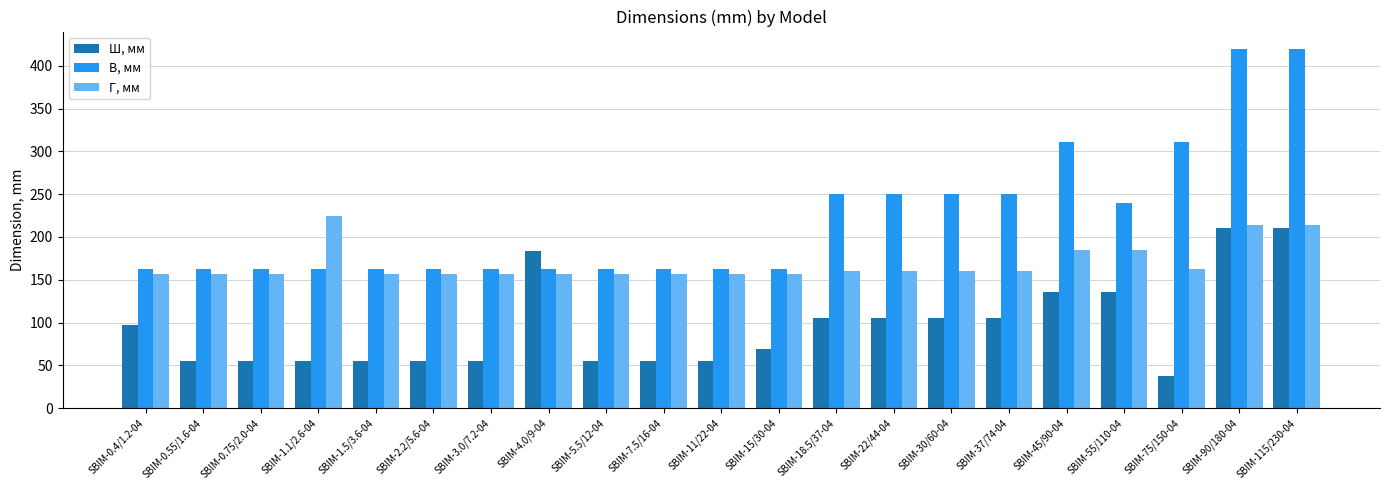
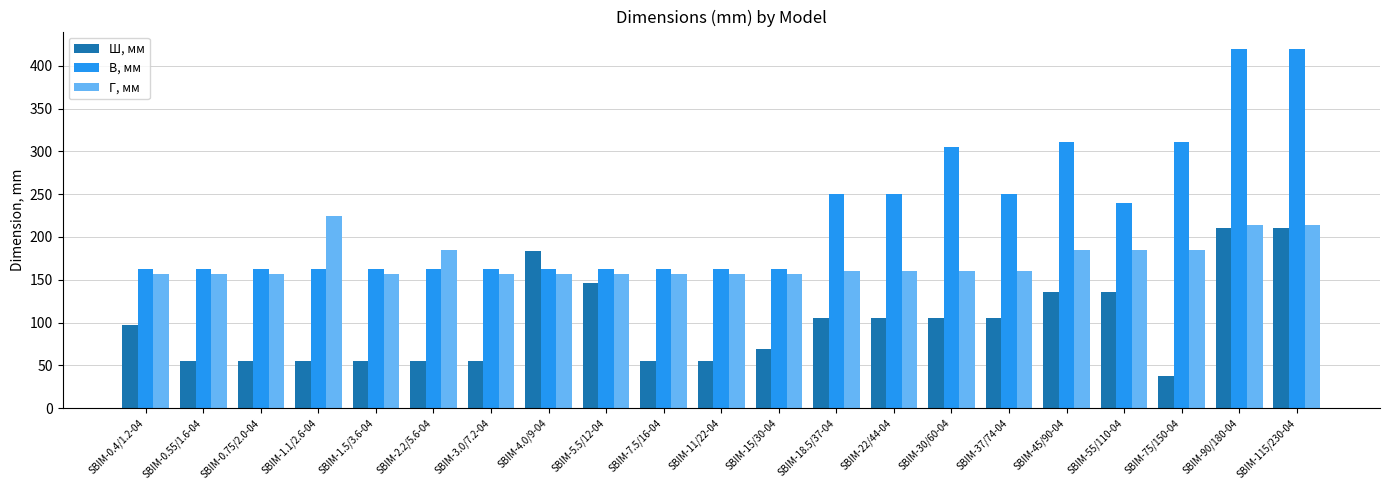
Г, мм, SBIM-2.2/5.6-04: 160 -> 190
Ш, мм, SBIM-5.5/12-04: 60 -> 150
В, мм, SBIM-30/60-04: 250 -> 310
Г, мм, SBIM-75/150-04: 160 -> 190
